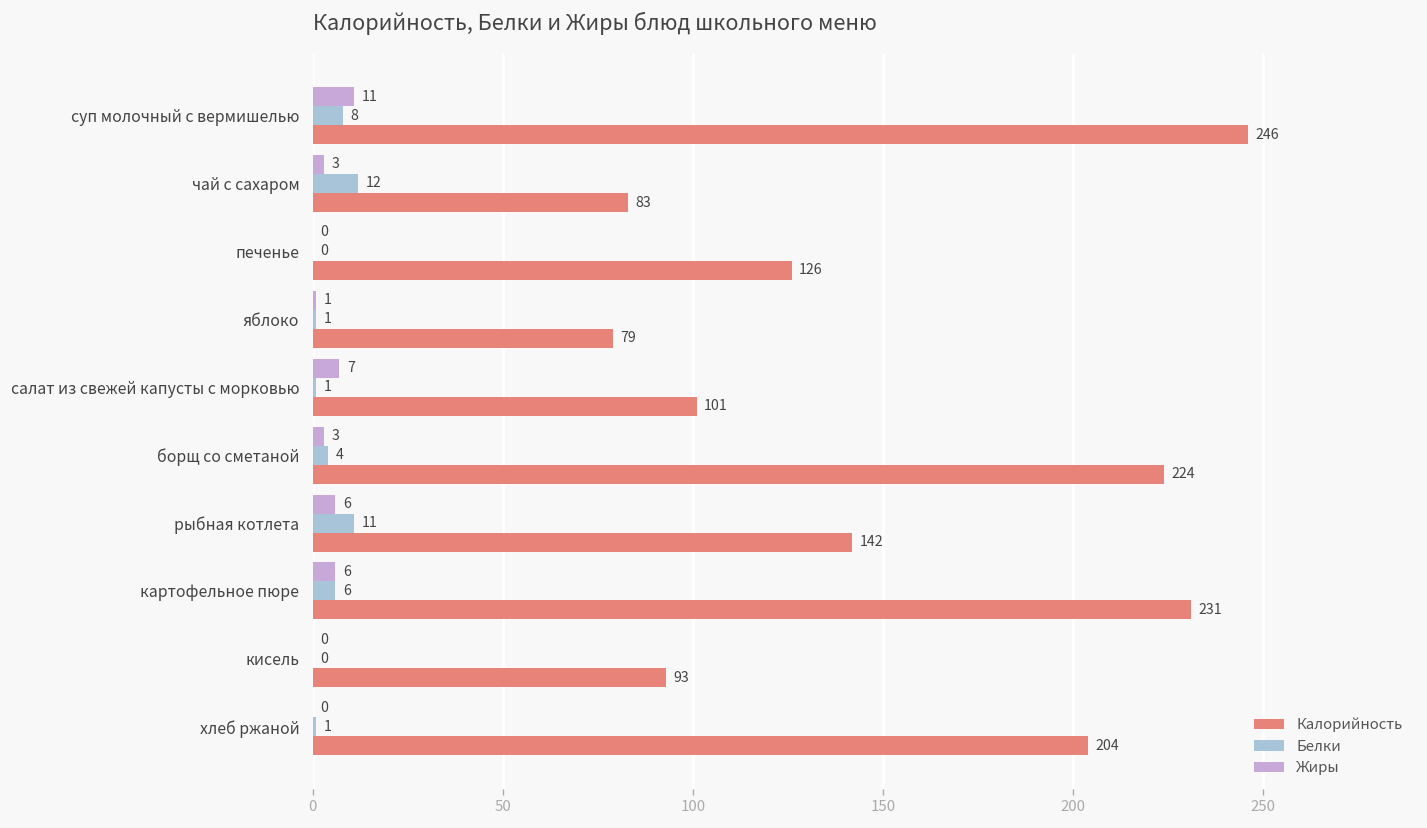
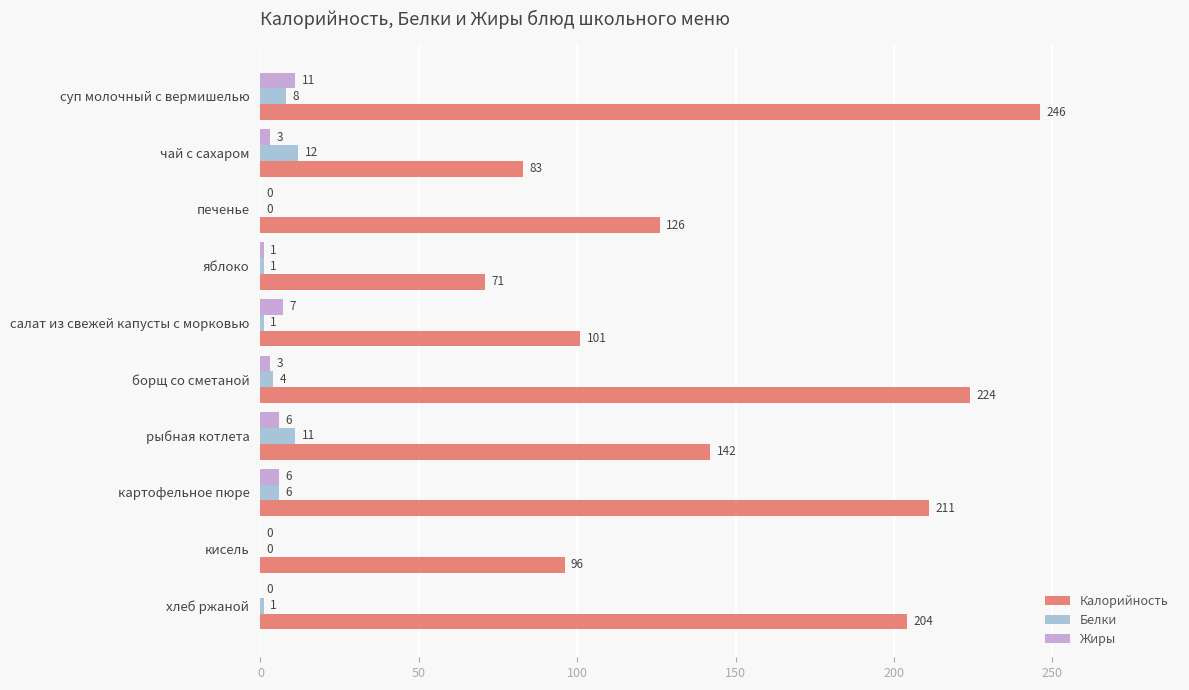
Калорийность, яблоко: 79 -> 71
Калорийность, картофельное пюре: 231 -> 211
Калорийность, кисель: 93 -> 96
